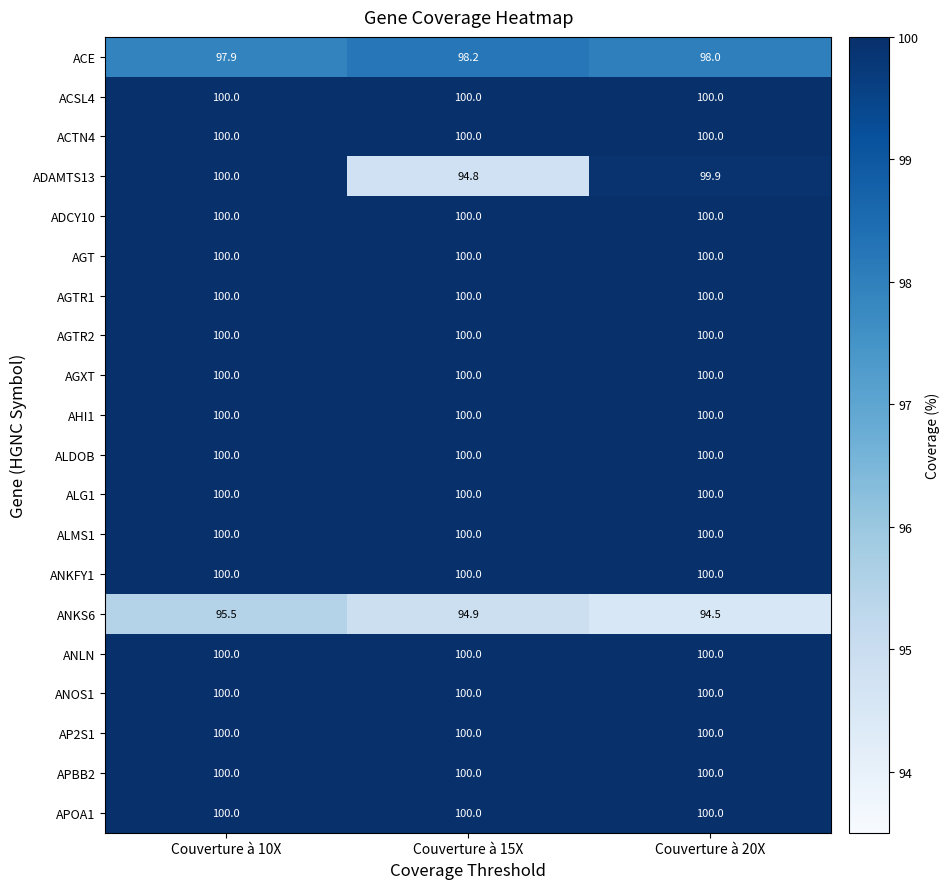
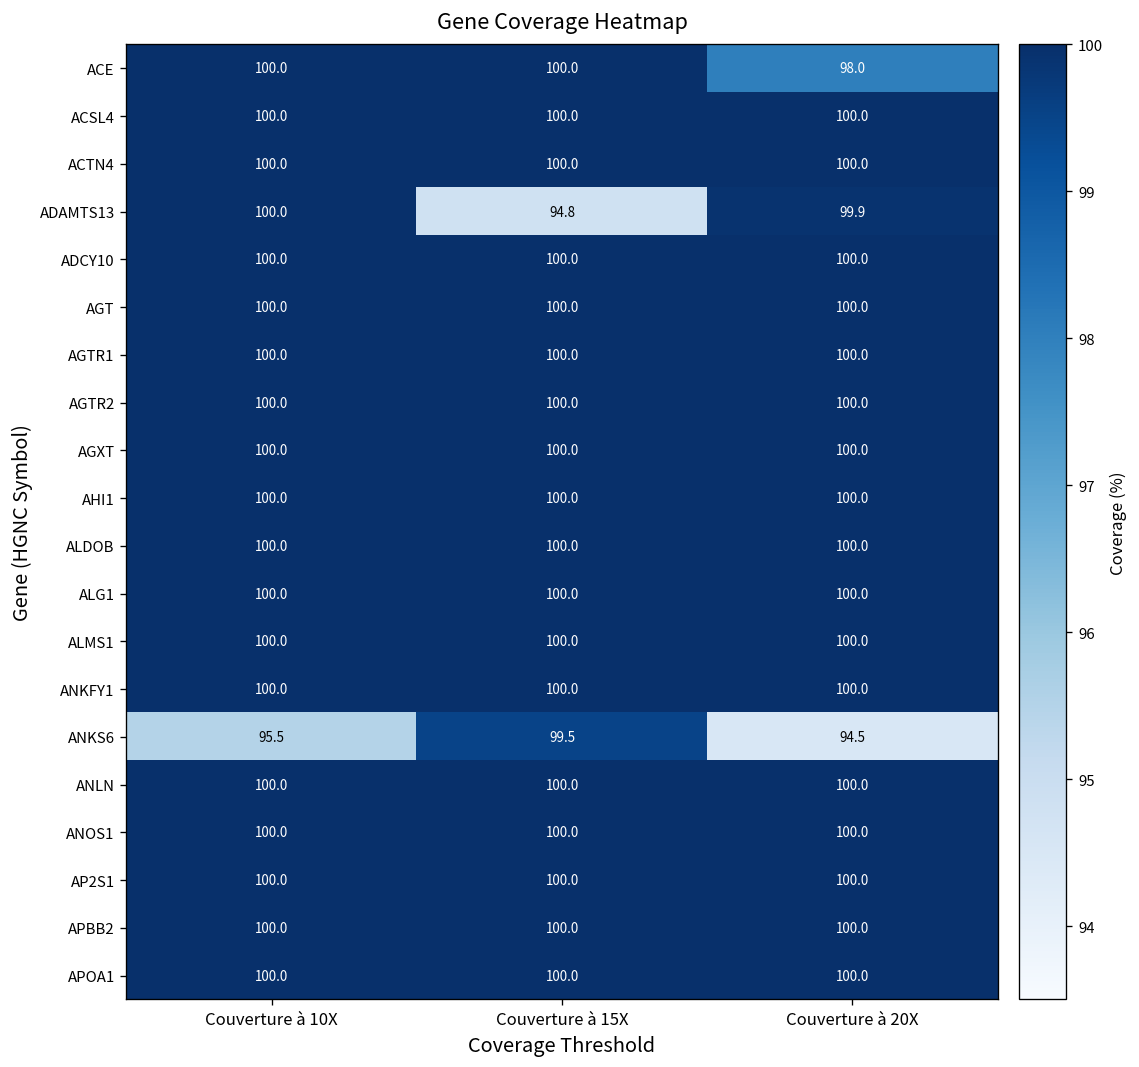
ACE, Couverture à 10X: 97.9 -> 100.0
ACE, Couverture à 15X: 98.2 -> 100.0
ANKS6, Couverture à 15X: 94.9 -> 99.5
